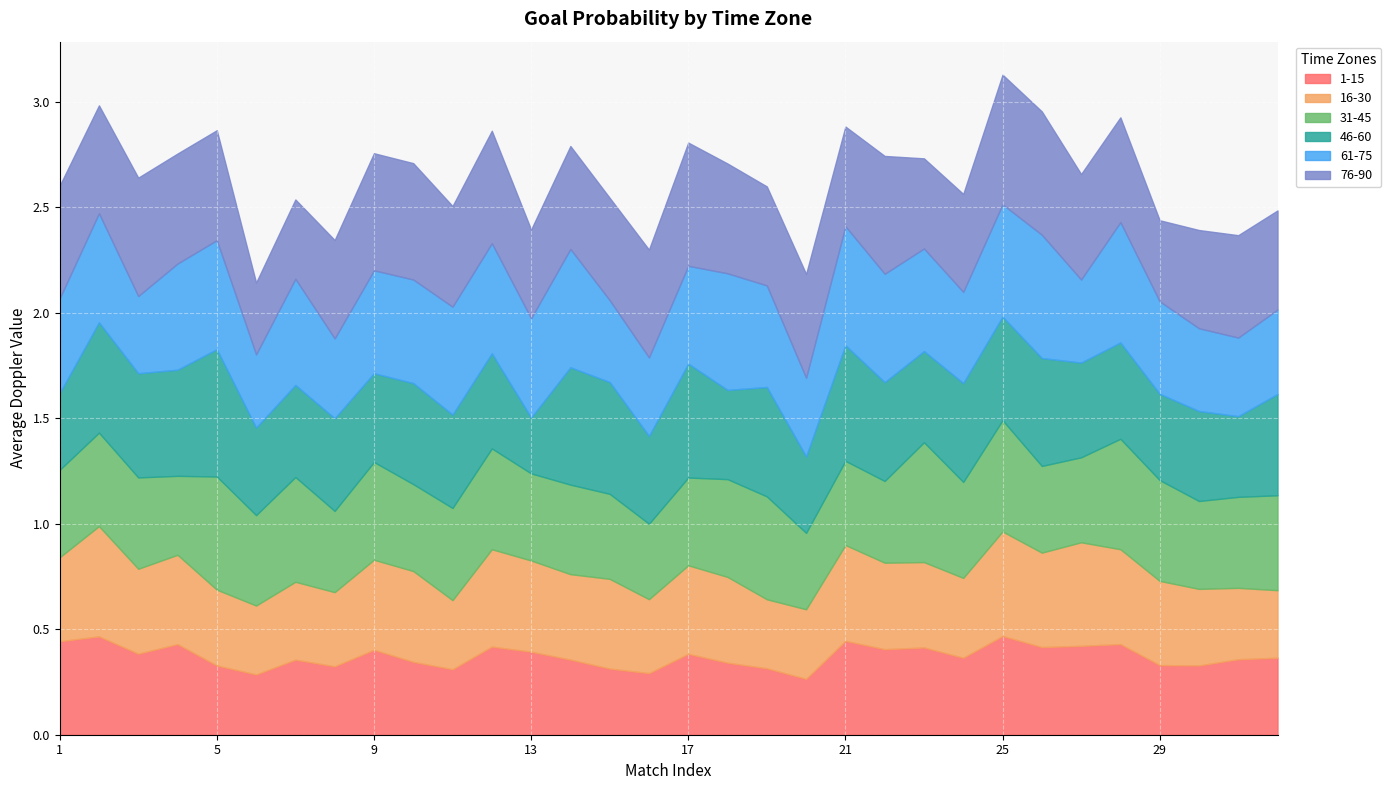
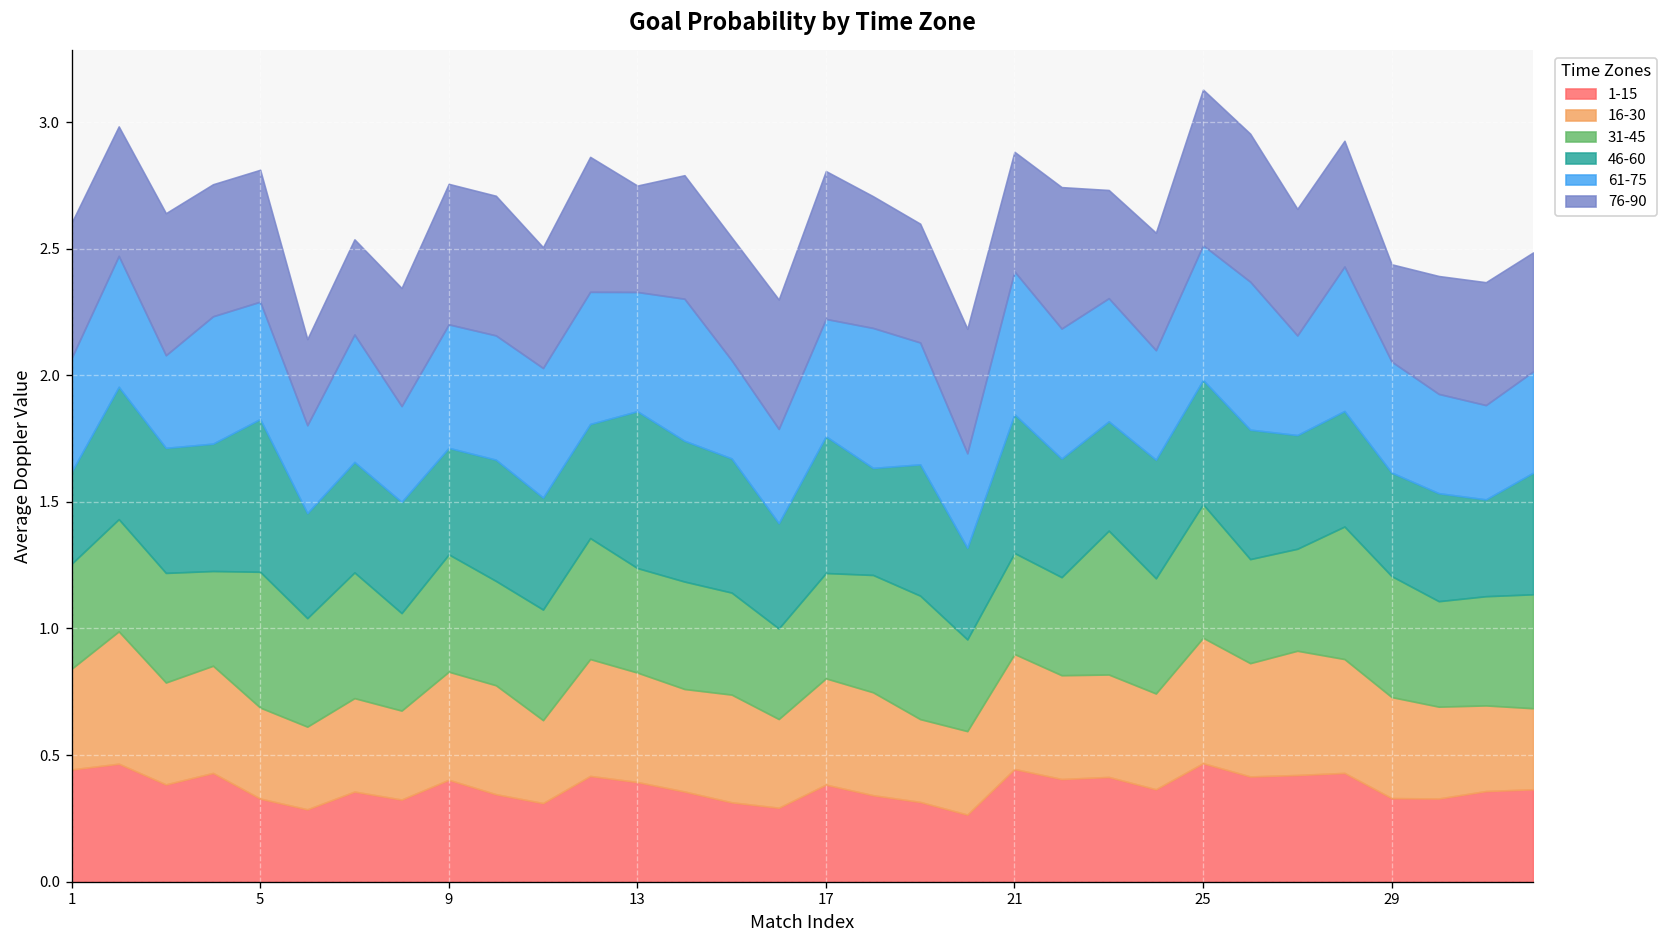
61-75, 5: 0.52 -> 0.46
46-60, 13: 0.26 -> 0.62
